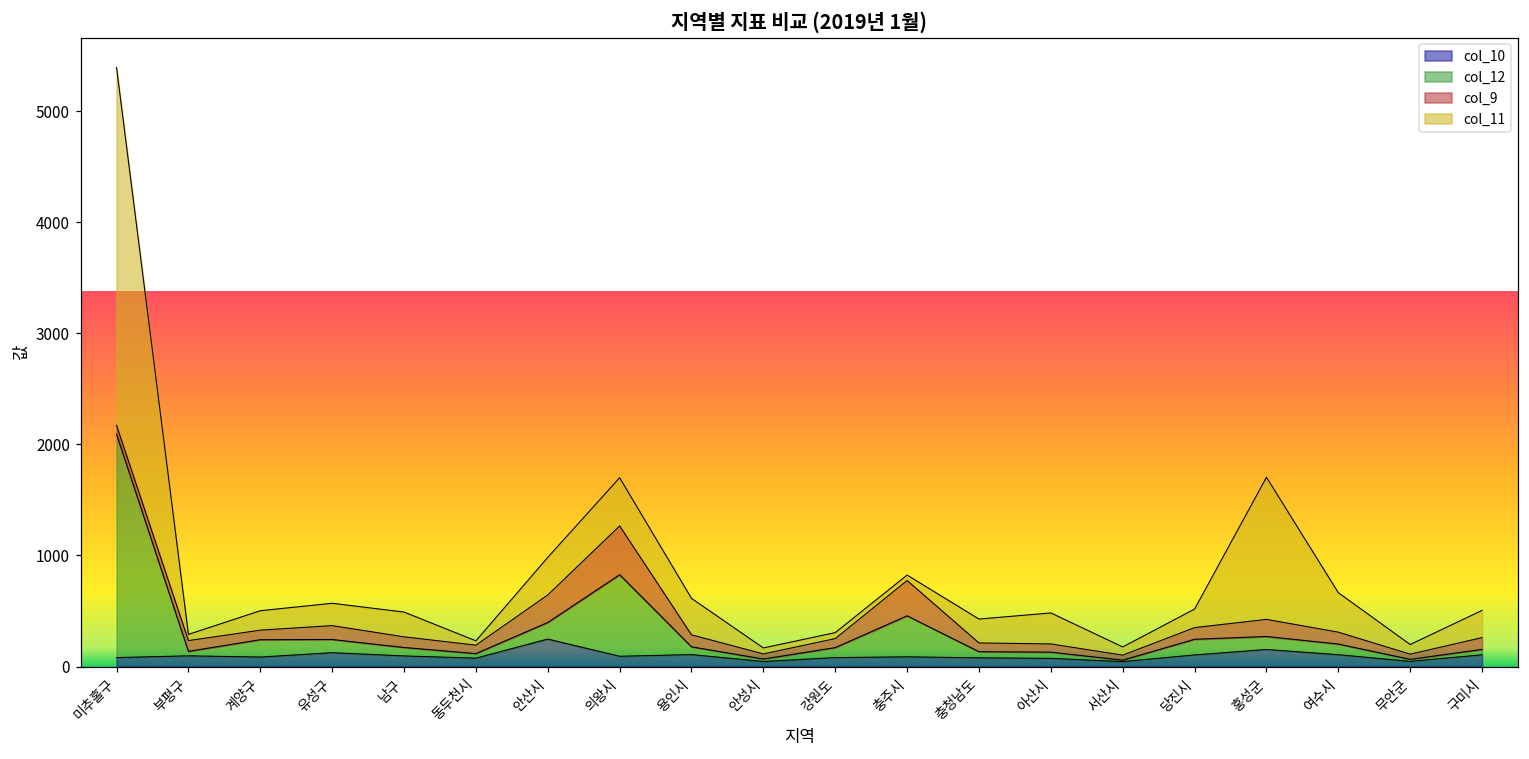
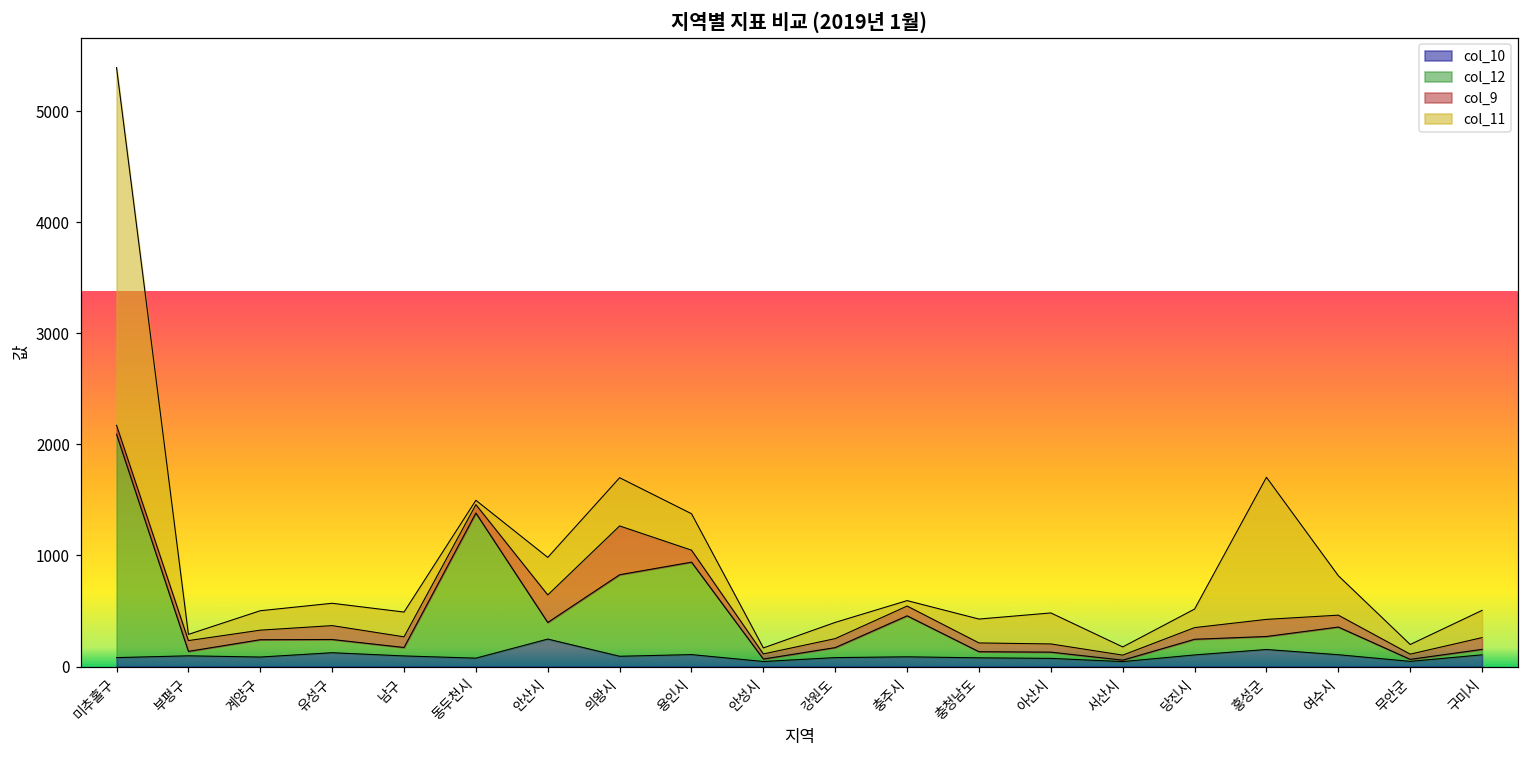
col_12, 동두천시: 40 -> 1310
col_12, 용인시: 70 -> 830
col_11, 강원도: 50 -> 150
col_9, 충주시: 320 -> 90
col_12, 여수시: 100 -> 250
